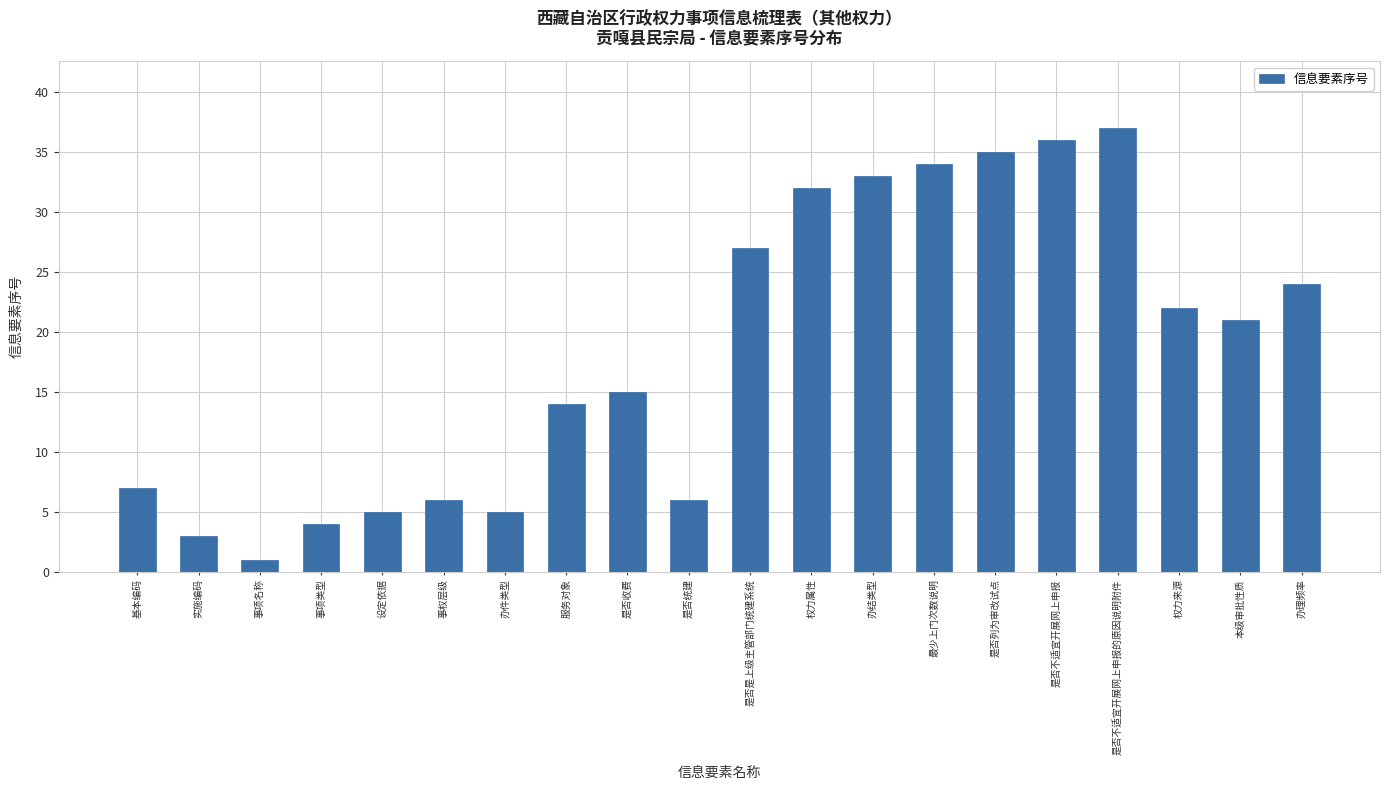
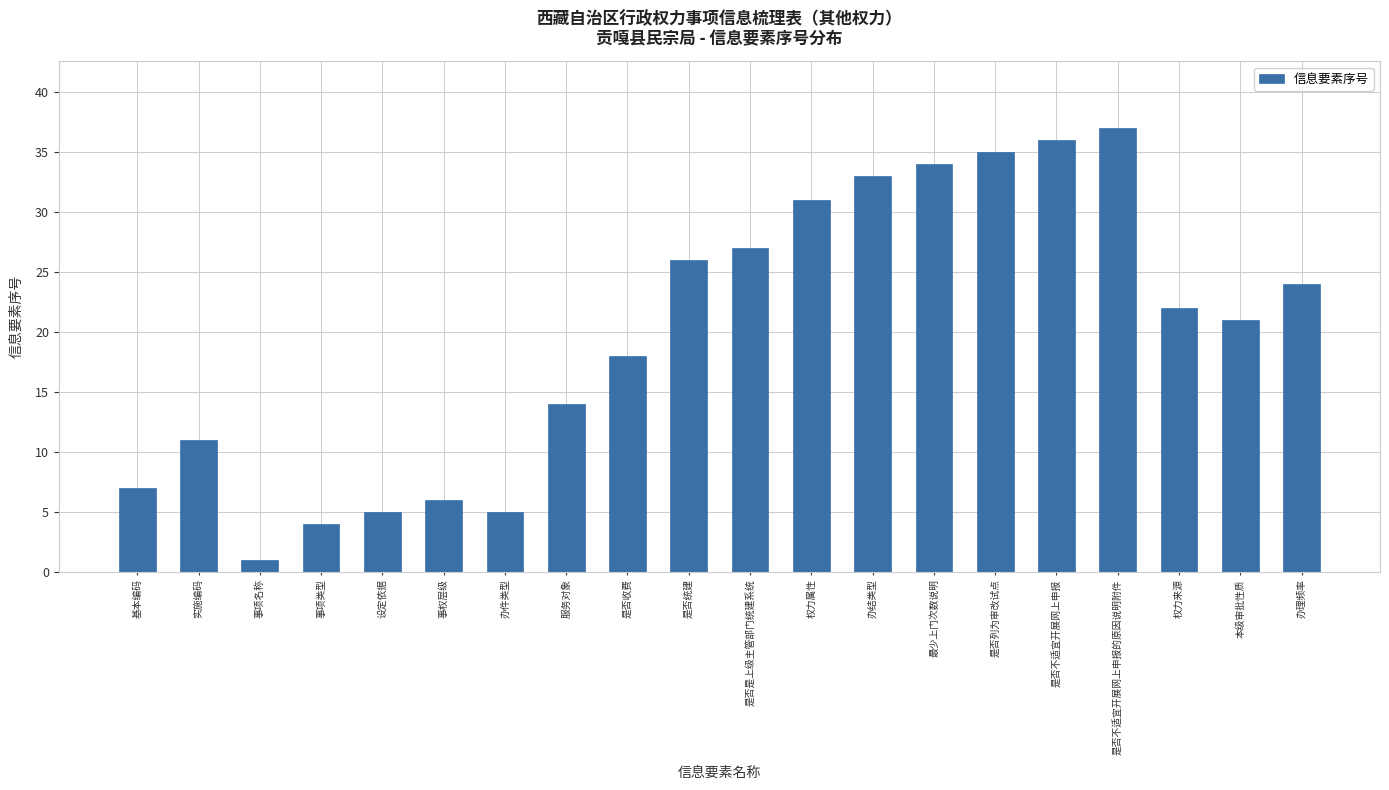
实施编码: 3 -> 11
是否收费: 15 -> 18
是否统建: 6 -> 26
权力属性: 32 -> 31
